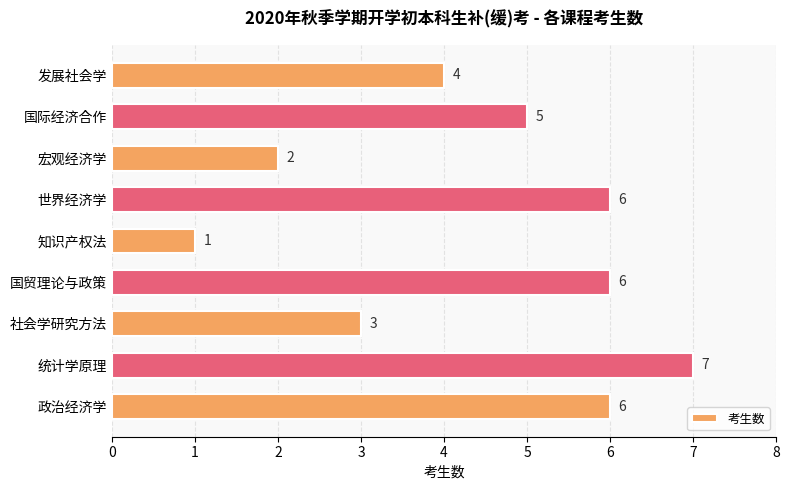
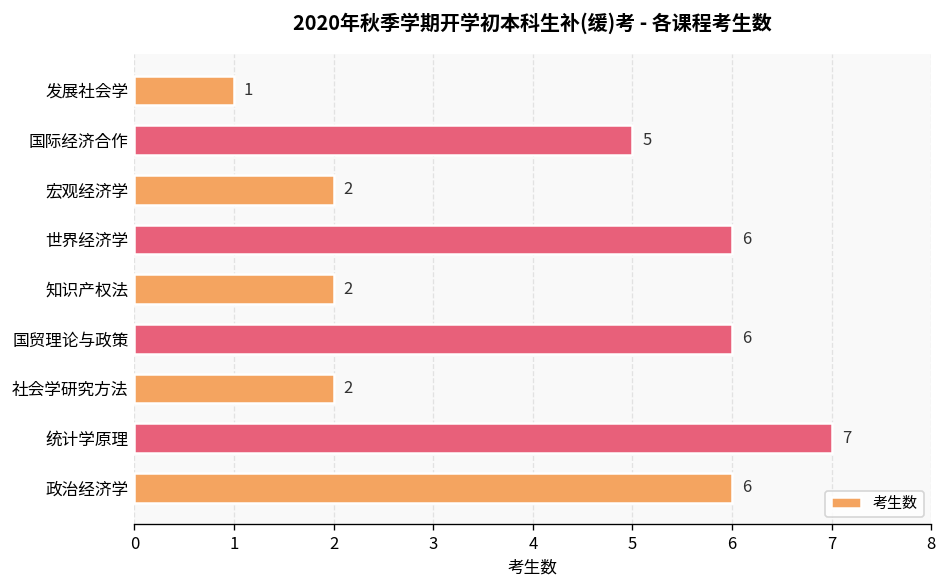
发展社会学: 4 -> 1
知识产权法: 1 -> 2
社会学研究方法: 3 -> 2
